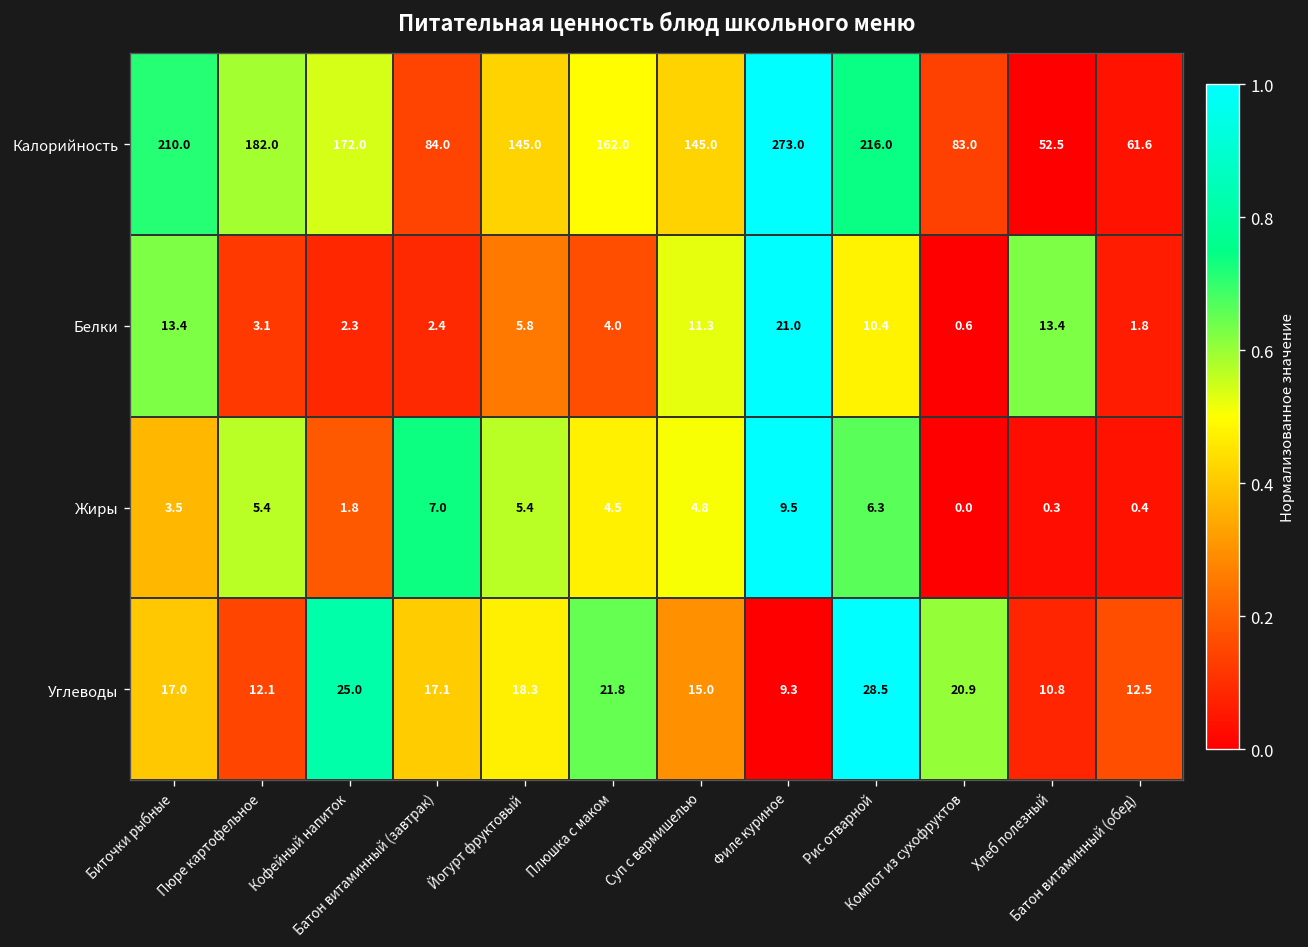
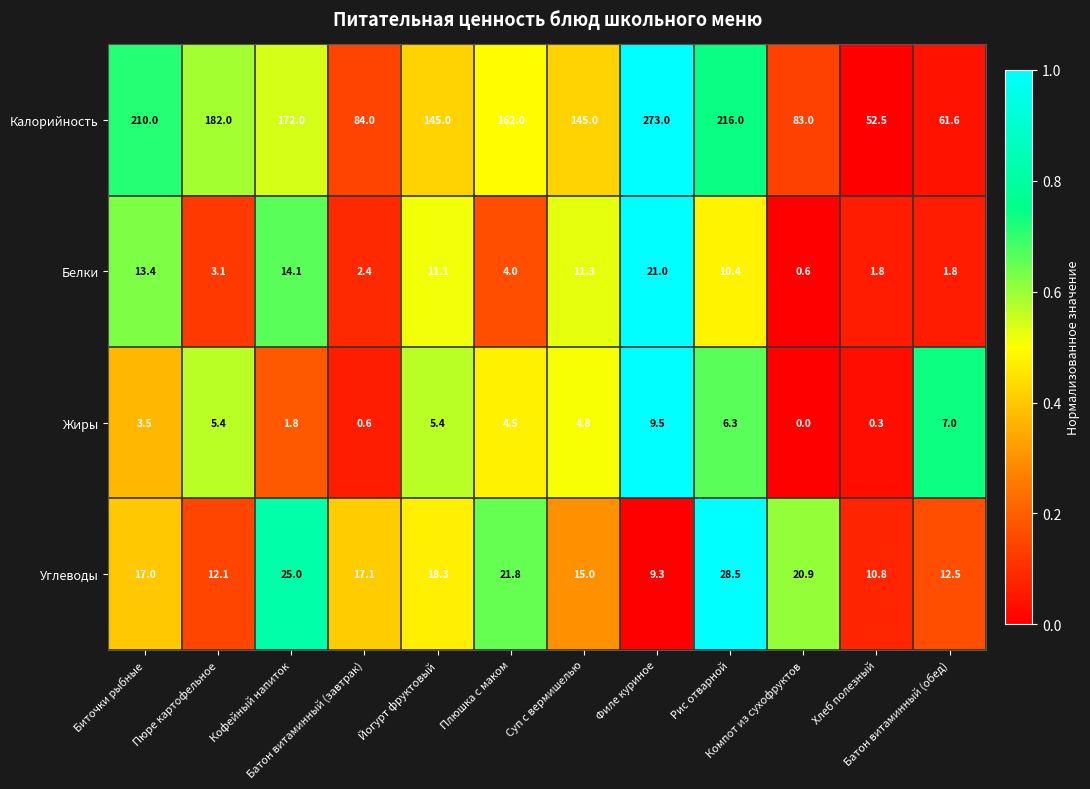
Белки, Кофейный напиток: 2.3 -> 14.1
Белки, Йогурт фруктовый: 5.8 -> 11.1
Белки, Хлеб полезный: 13.4 -> 1.8
Жиры, Батон витаминный (завтрак): 7.0 -> 0.6
Жиры, Батон витаминный (обед): 0.4 -> 7.0
